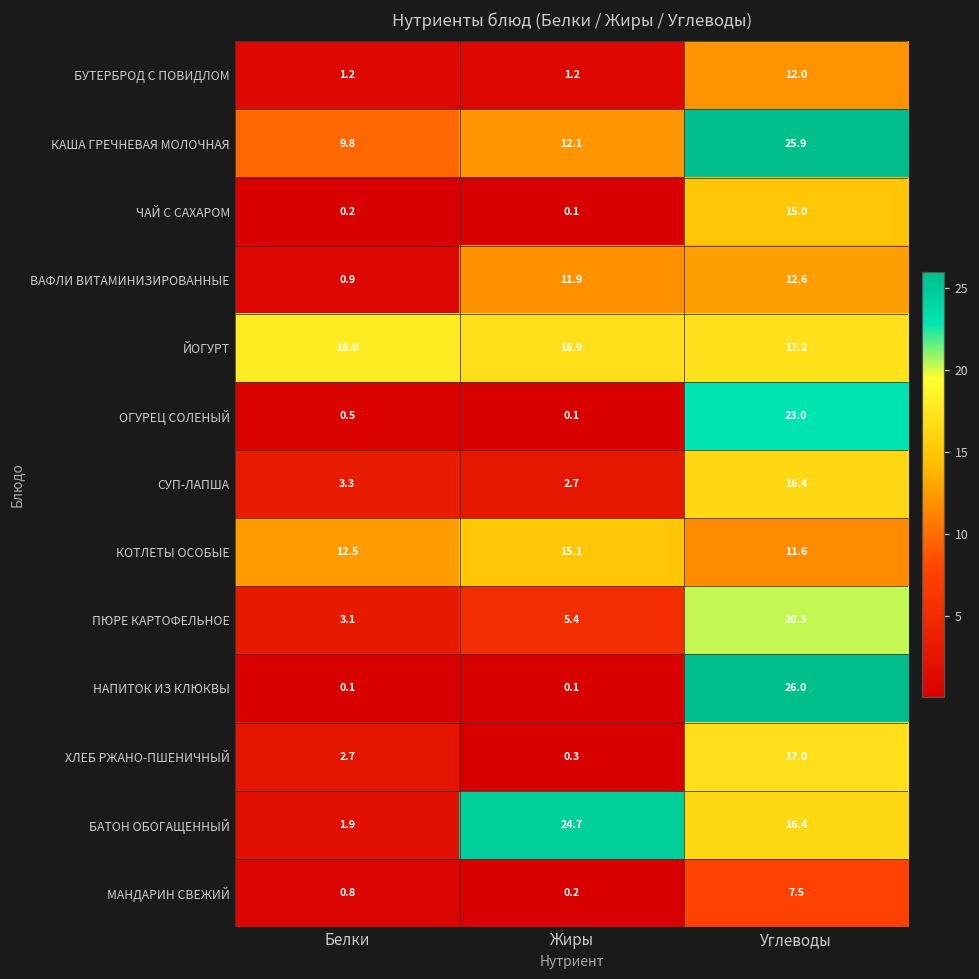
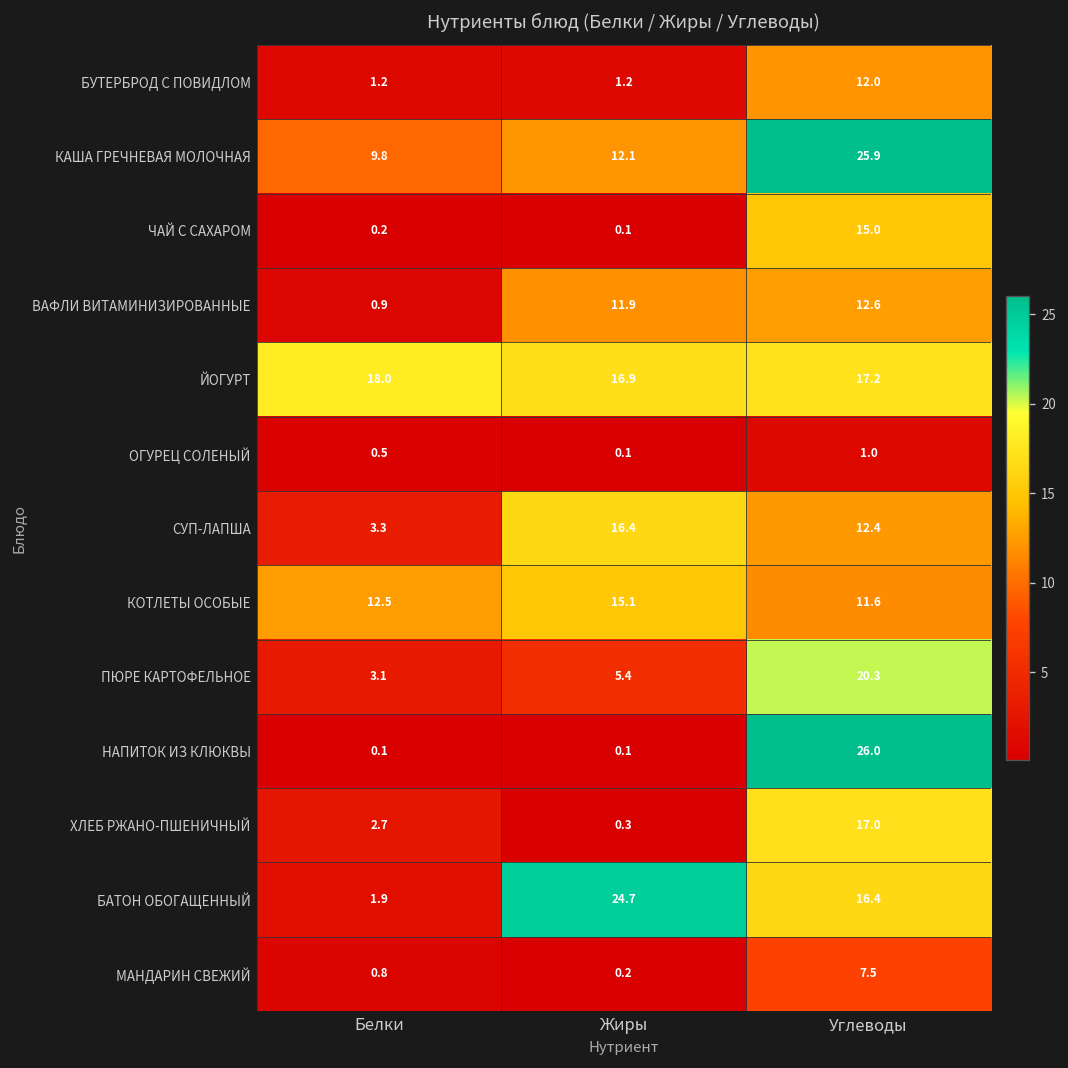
ОГУРЕЦ СОЛЕНЫЙ, Углеводы: 23.0 -> 1.0
СУП-ЛАПША, Жиры: 2.7 -> 16.4
СУП-ЛАПША, Углеводы: 16.4 -> 12.4
